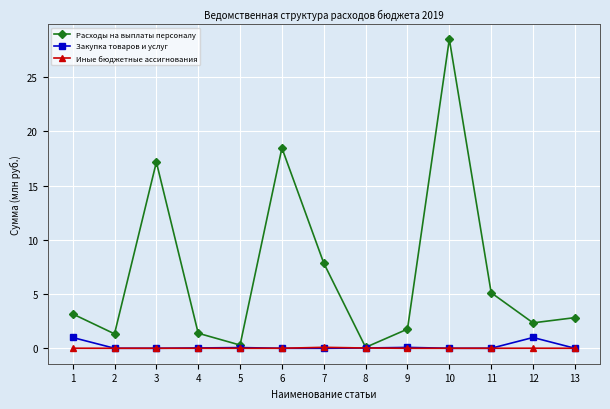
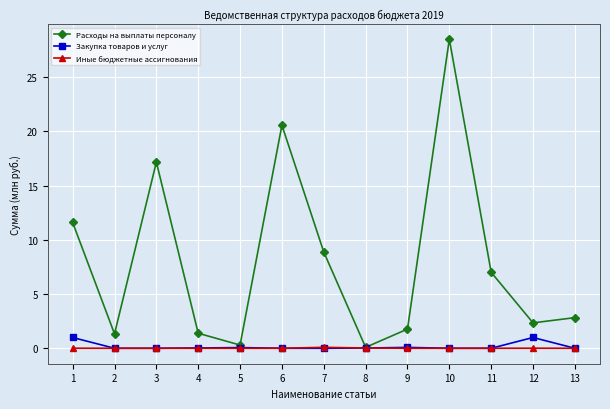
Расходы на выплаты персоналу, 1: 3.2 -> 11.6
Расходы на выплаты персоналу, 6: 18.5 -> 20.6
Расходы на выплаты персоналу, 7: 7.8 -> 8.9
Расходы на выплаты персоналу, 11: 5.1 -> 7.0
